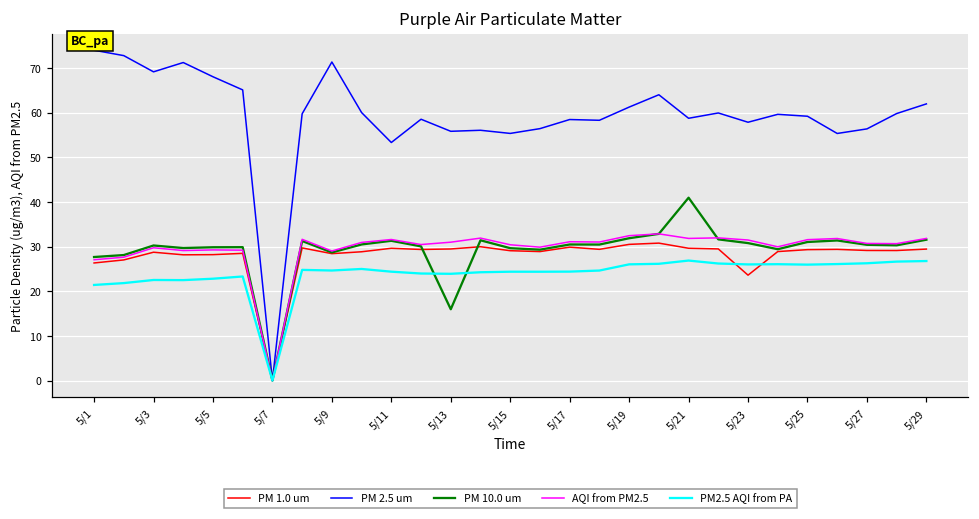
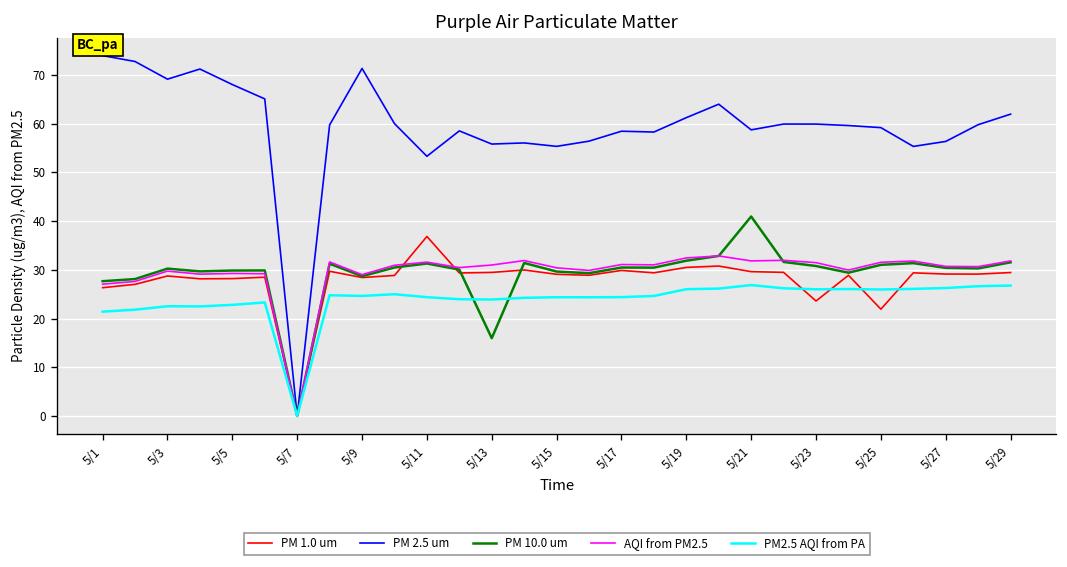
PM 1.0 um, 5/11: 30 -> 37
PM 2.5 um, 5/23: 58 -> 60
PM 1.0 um, 5/25: 29 -> 22
